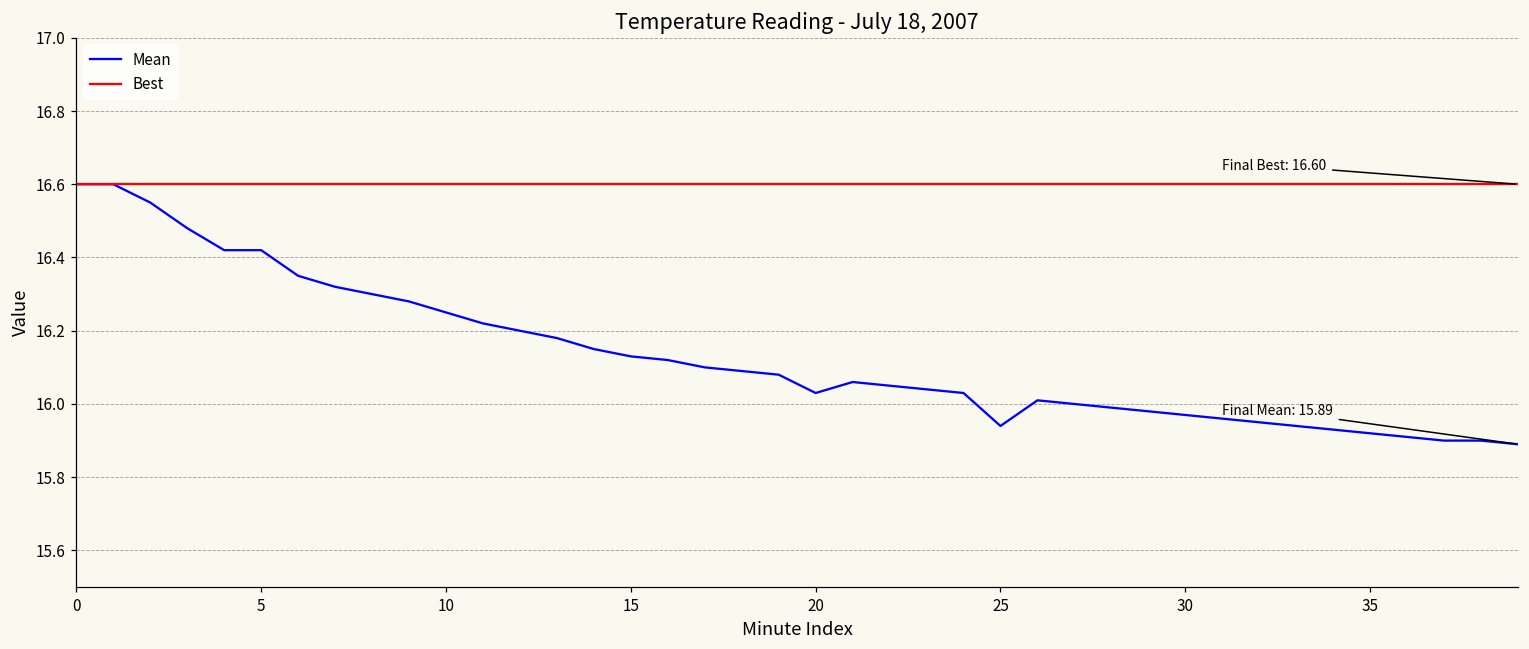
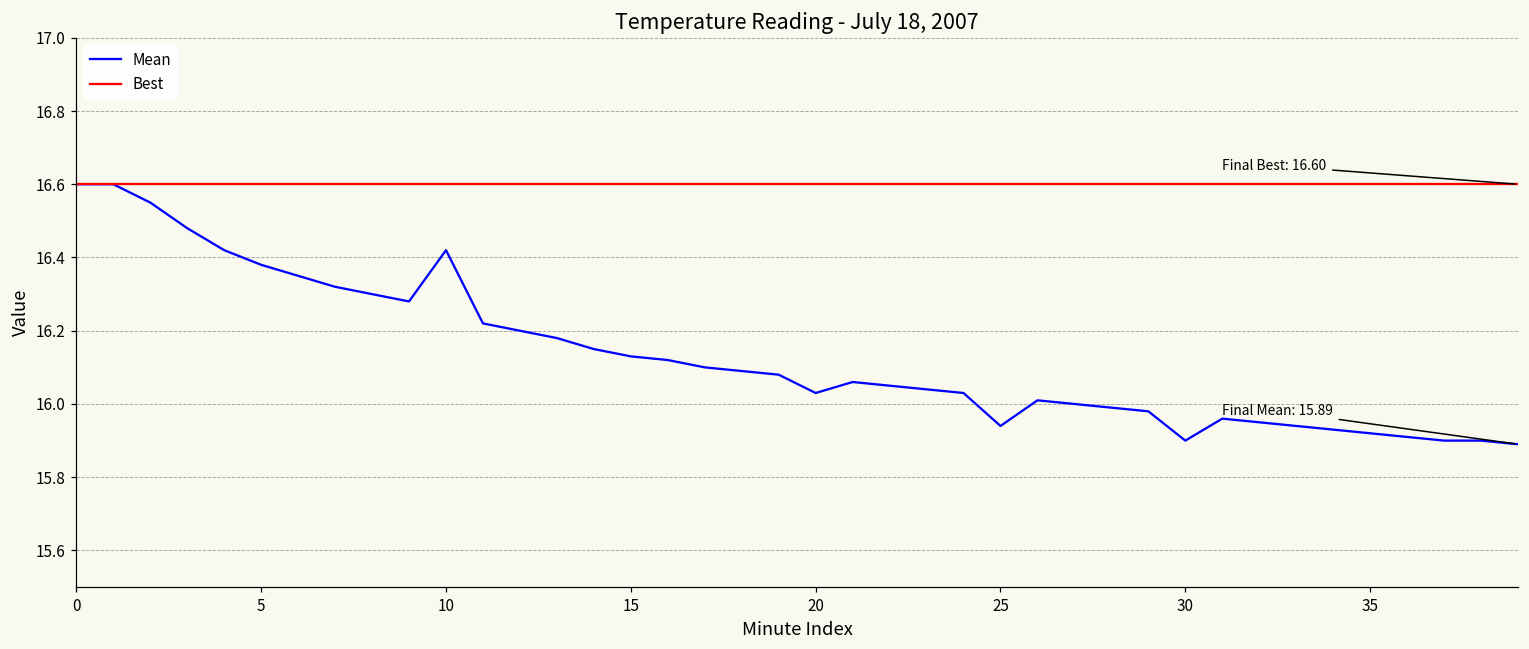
Mean, 5: 16.42 -> 16.38
Mean, 10: 16.25 -> 16.42
Mean, 30: 15.97 -> 15.90
